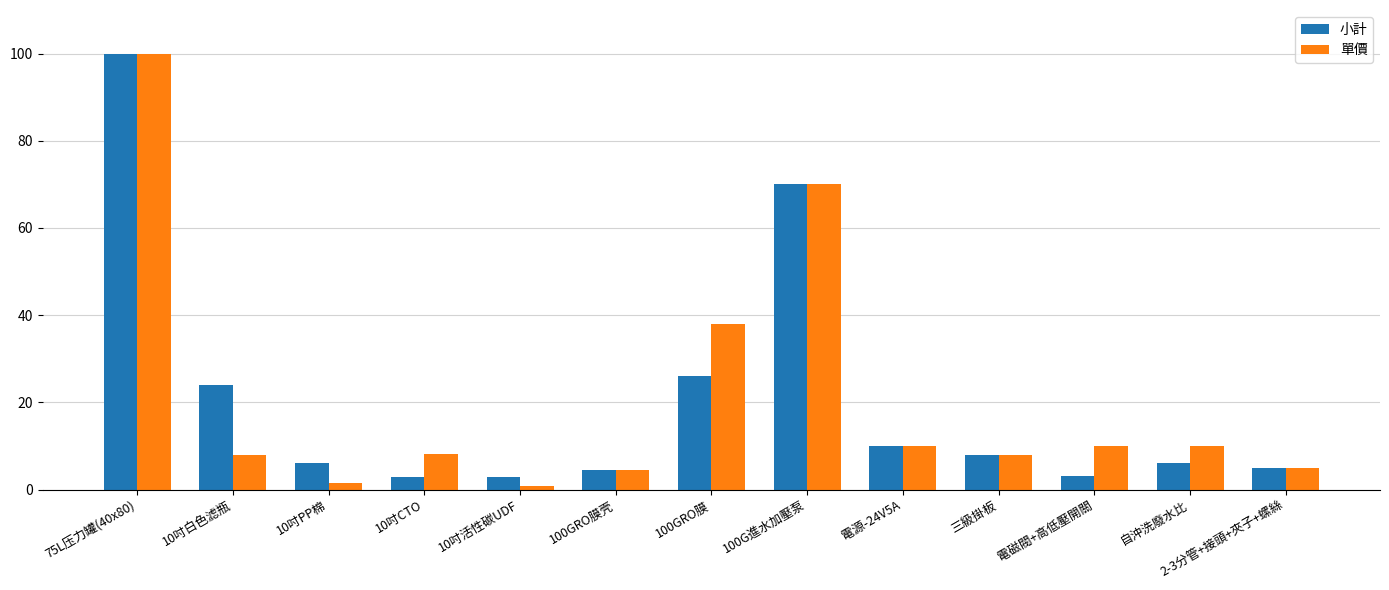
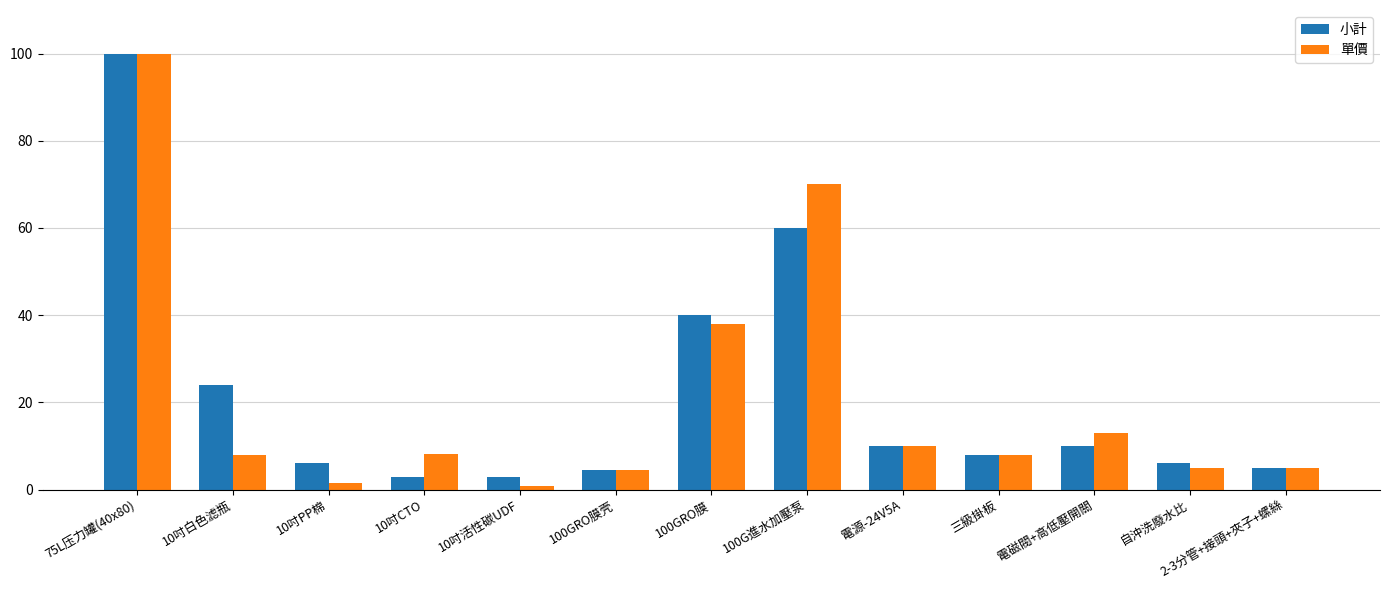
小計, 100GRO膜: 26 -> 40
小計, 100G進水加壓泵: 70 -> 60
小計, 電磁閥+高低壓開關: 3 -> 10
單價, 電磁閥+高低壓開關: 10 -> 13
單價, 自沖洗廢水比: 10 -> 5
